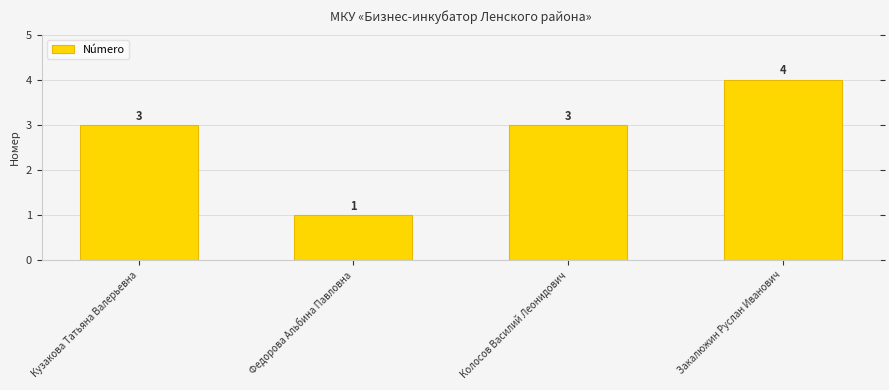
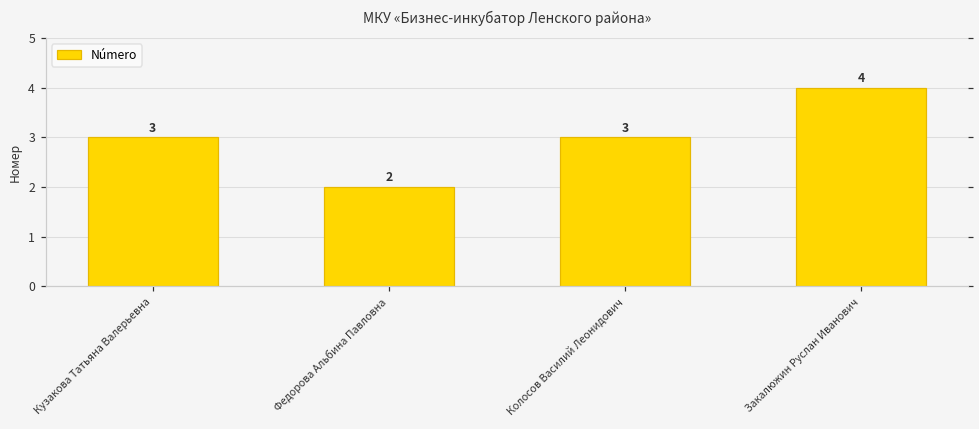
Федорова Альбина Павловна: 1 -> 2
